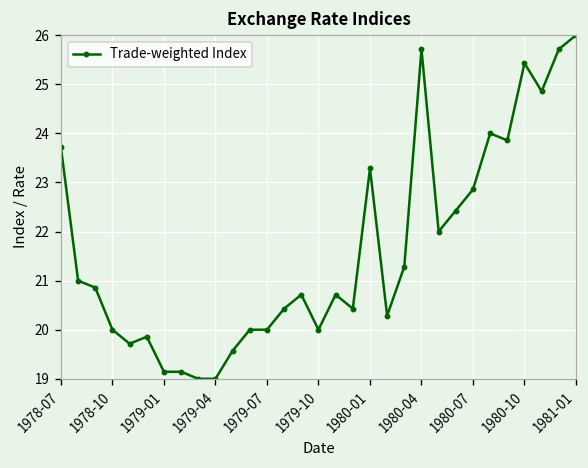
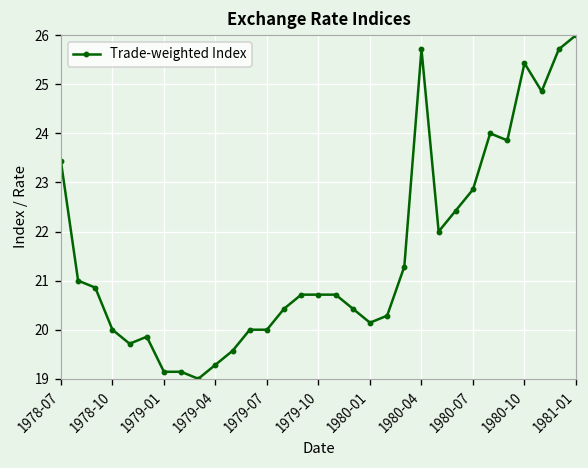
1978-07: 23.7 -> 23.4
1979-04: 19.0 -> 19.3
1979-10: 20.0 -> 20.7
1980-01: 23.3 -> 20.1
